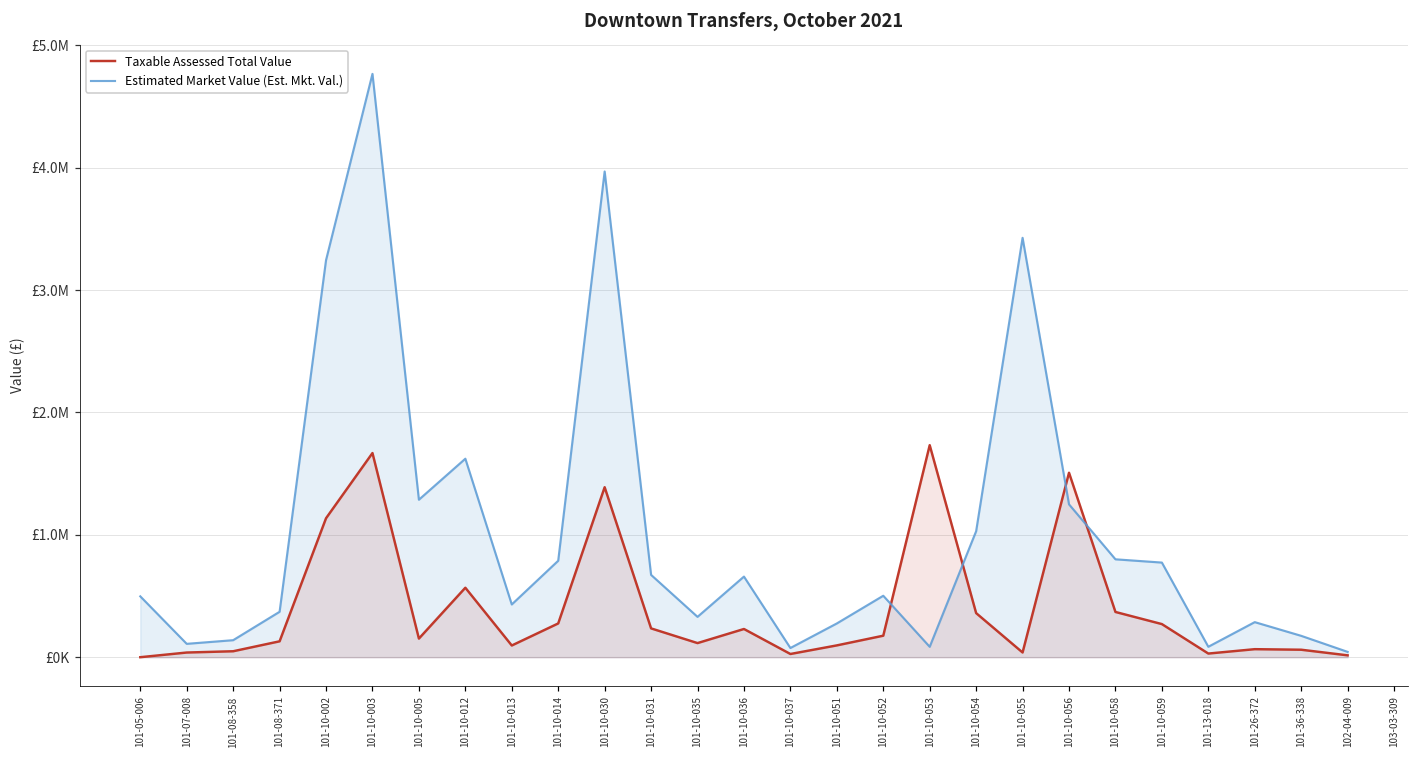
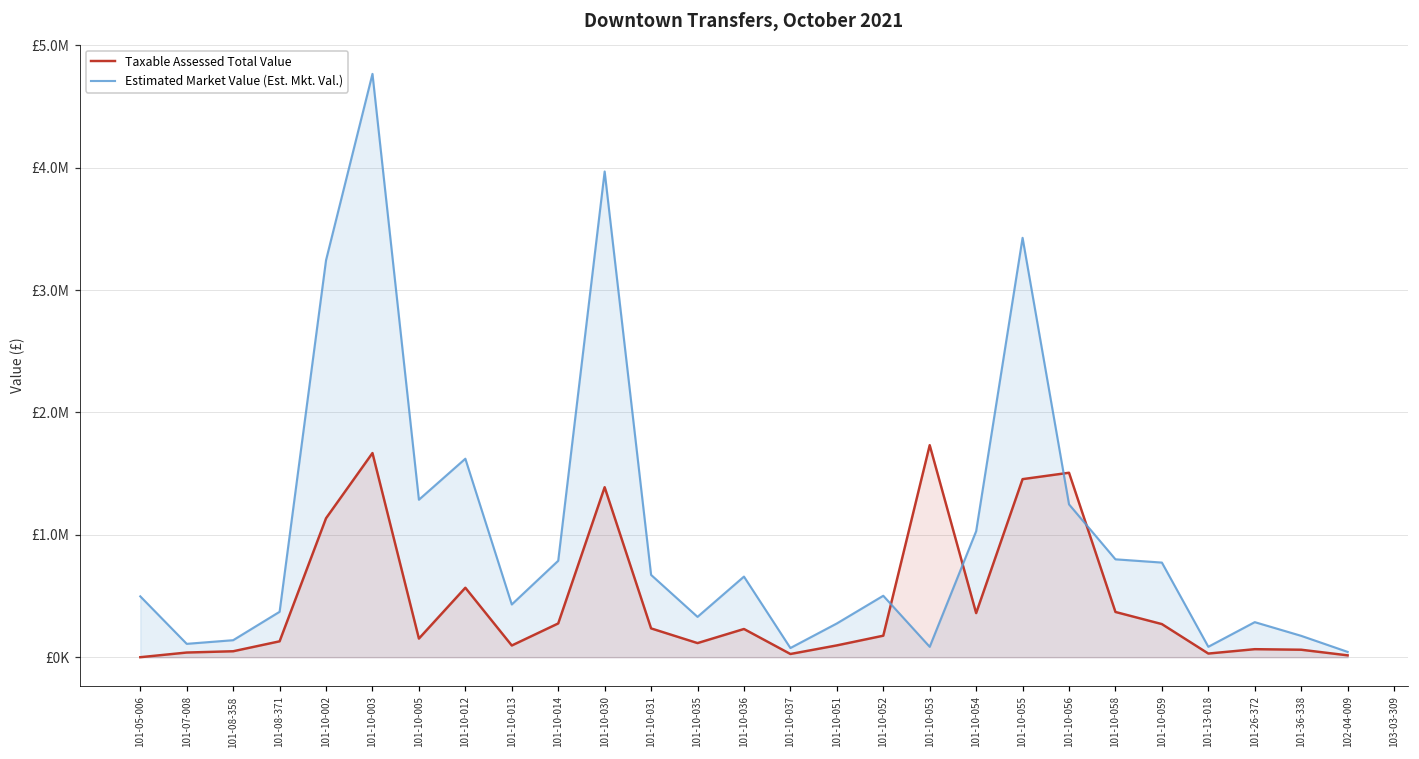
Taxable Assessed Total Value, 101-10-055: £40000 -> £1460000
